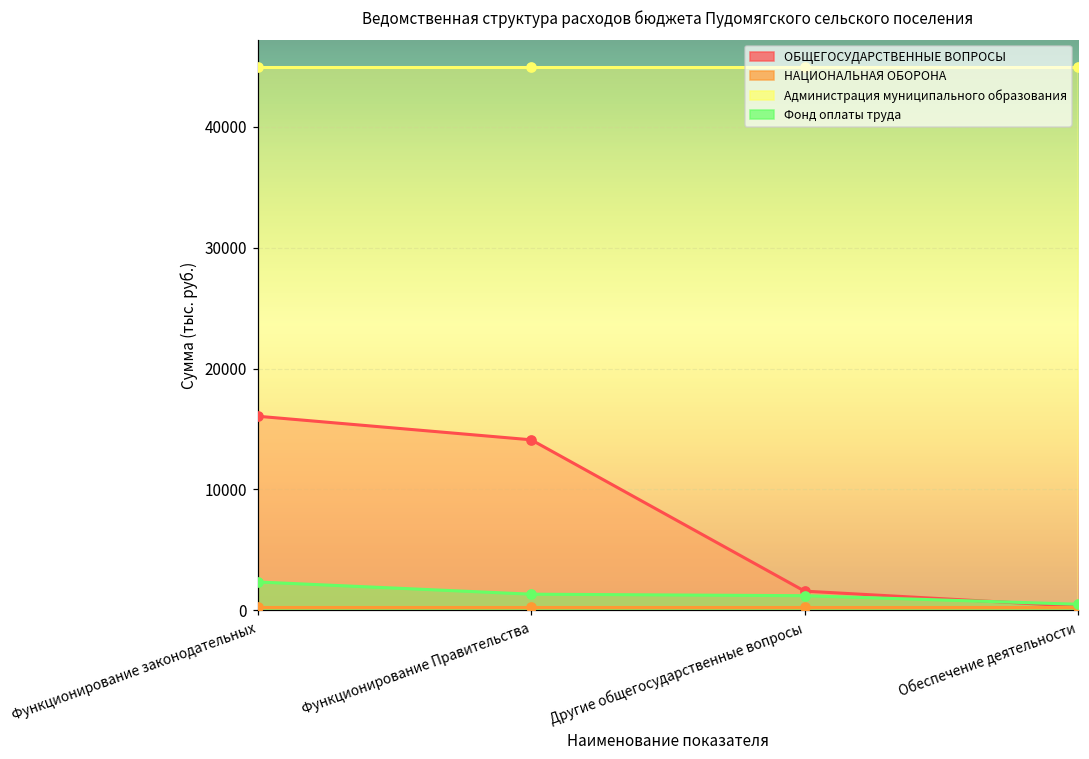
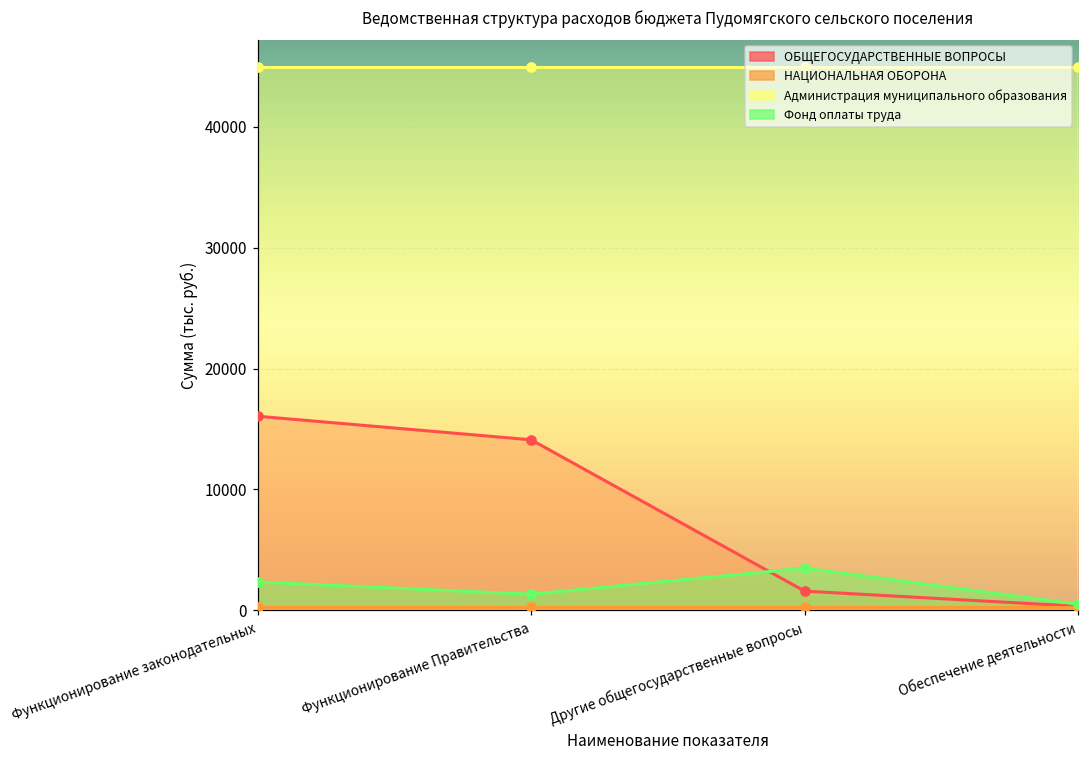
Фонд оплаты труда, Другие общегосударственные вопросы: 1200 -> 3500
